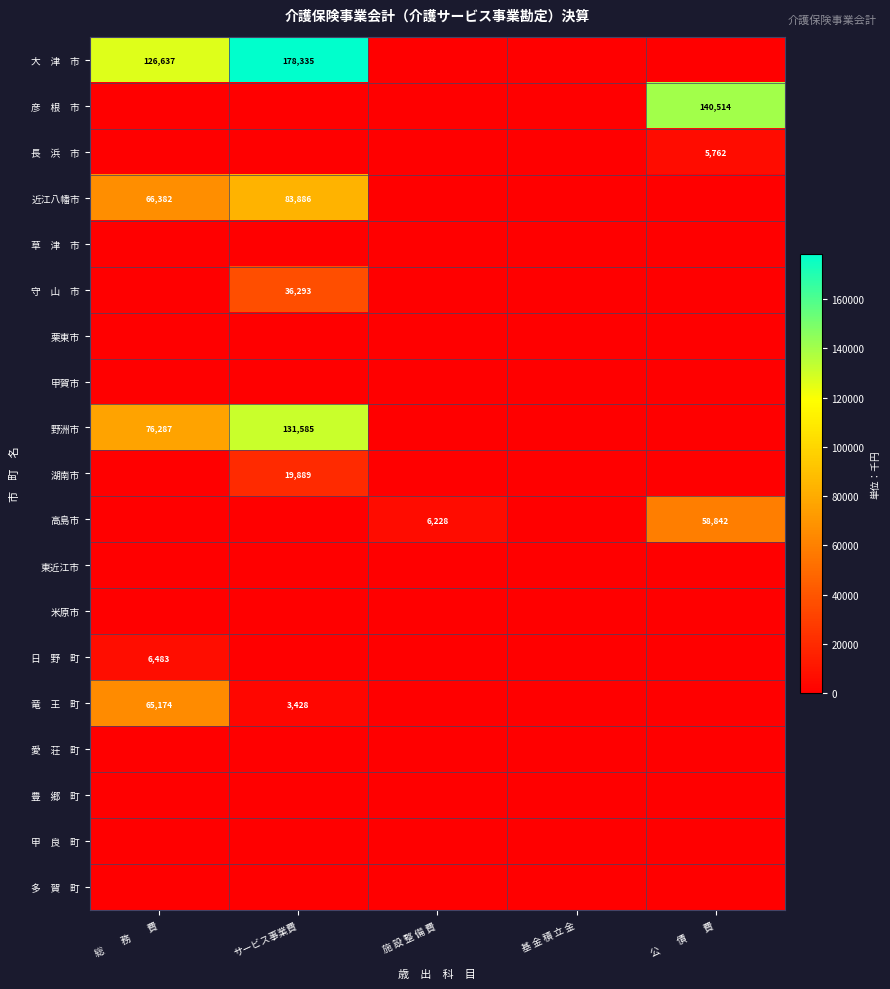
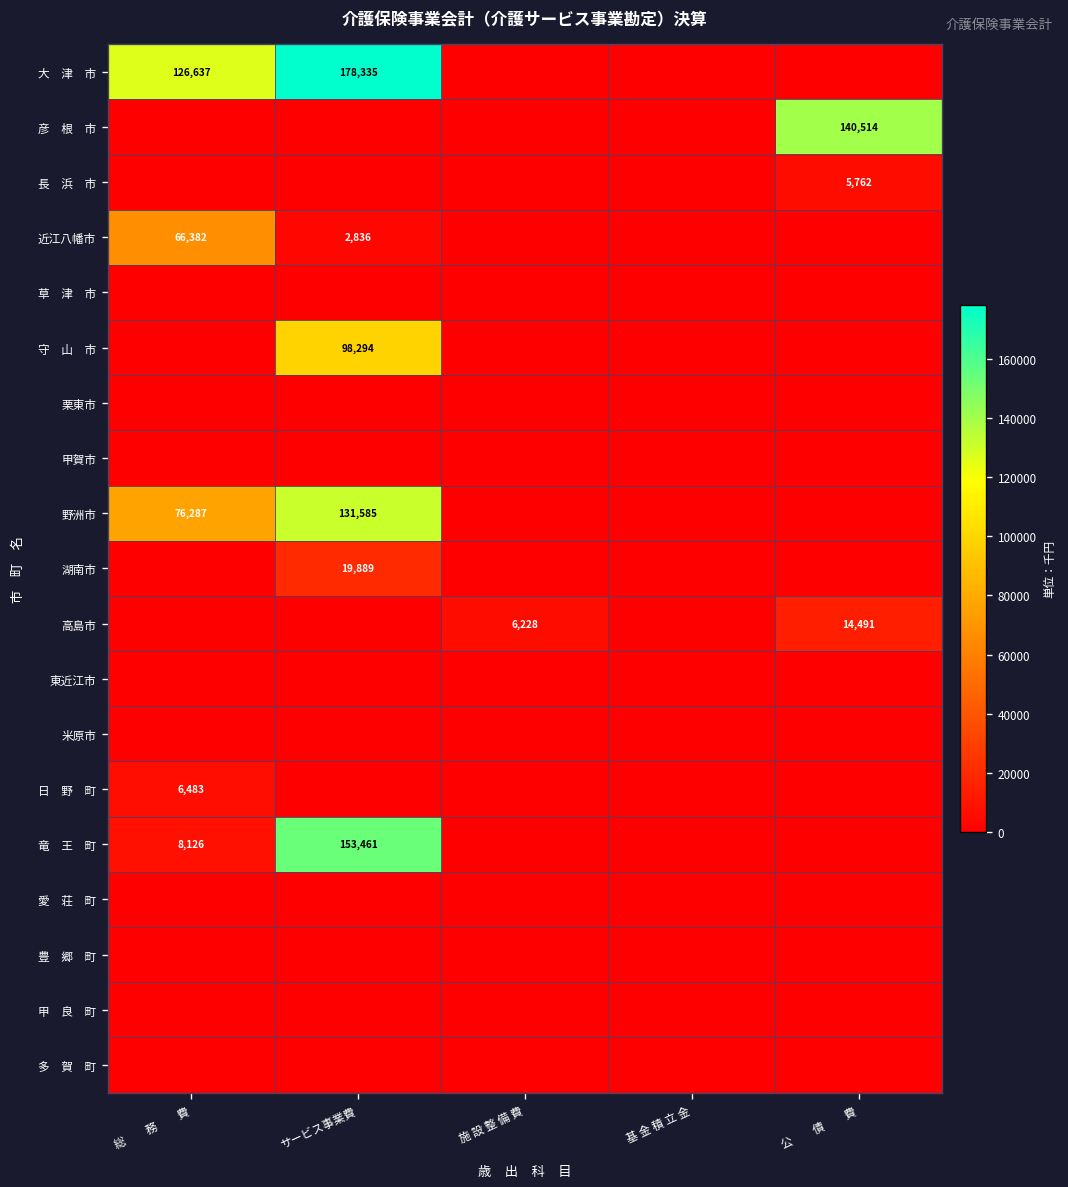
近江八幡市, サービス事業費: 83,886 -> 2,836
守 山 市, サービス事業費: 36,293 -> 98,294
高島市, 公 債 費: 58,842 -> 14,491
竜 王 町, 総 務 費: 65,174 -> 8,126
竜 王 町, サービス事業費: 3,428 -> 153,461
